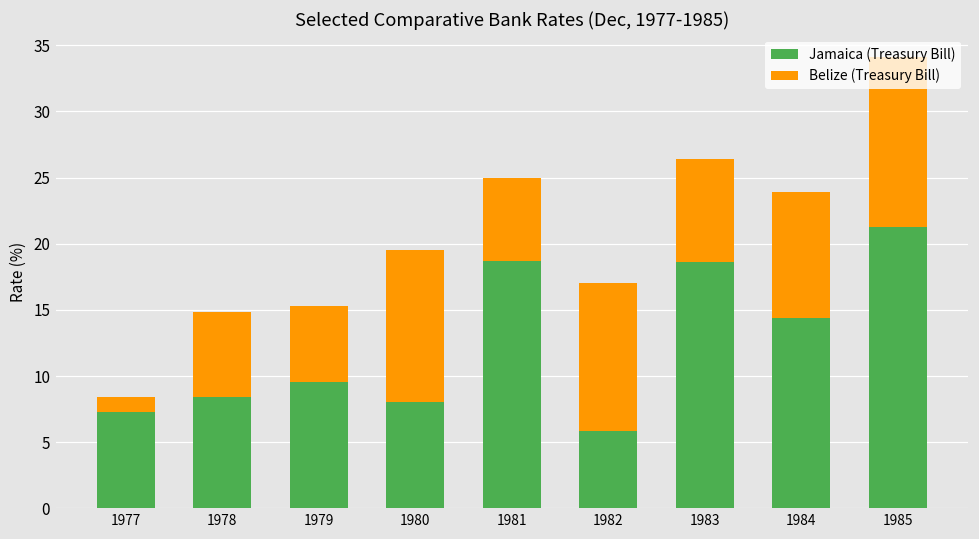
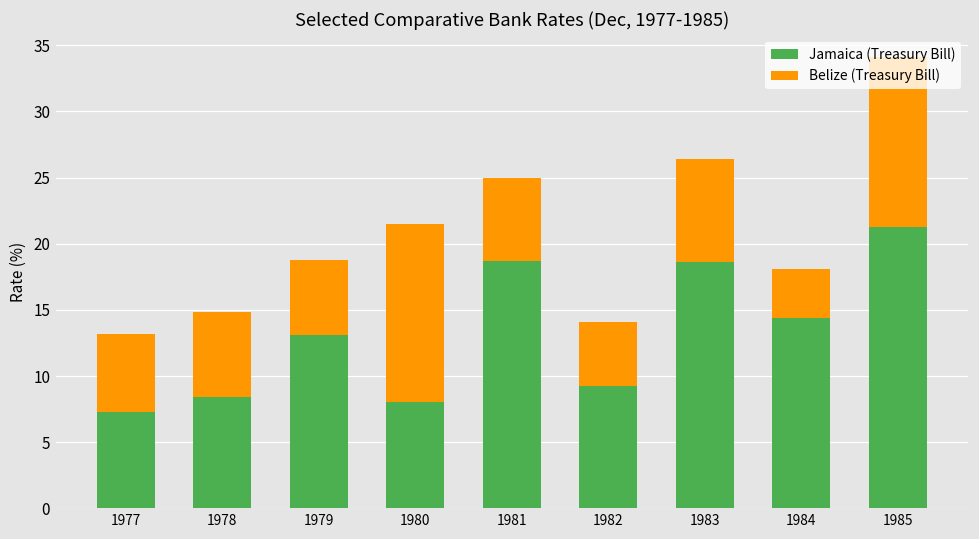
Belize (Treasury Bill), 1977: 1.1 -> 5.9
Jamaica (Treasury Bill), 1979: 9.6 -> 13.1
Belize (Treasury Bill), 1980: 11.5 -> 13.4
Jamaica (Treasury Bill), 1982: 5.9 -> 9.3
Belize (Treasury Bill), 1982: 11.2 -> 4.8
Belize (Treasury Bill), 1984: 9.5 -> 3.7
